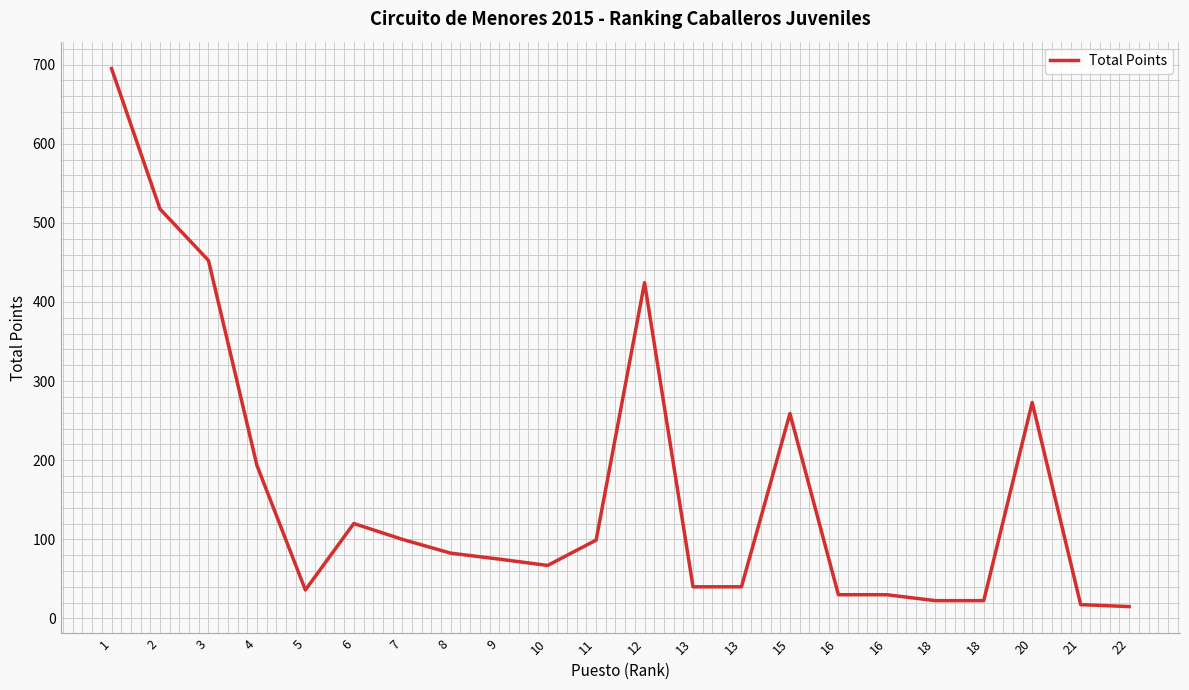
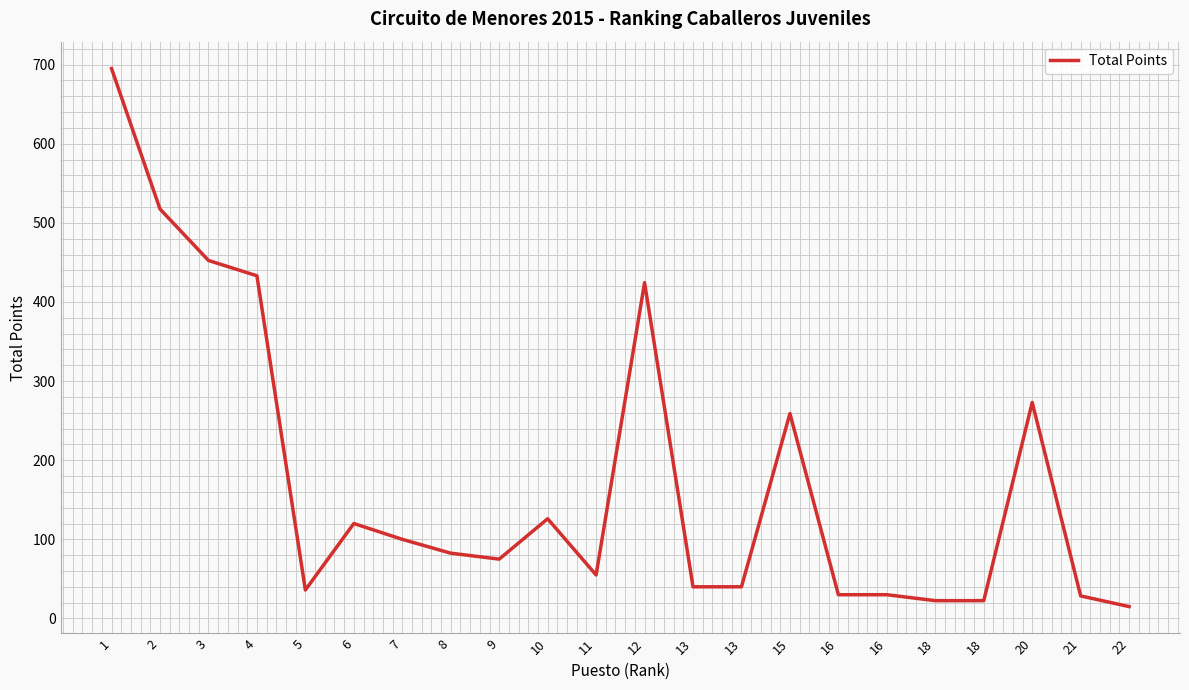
4: 190 -> 430
10: 70 -> 130
11: 100 -> 60
21: 20 -> 30
